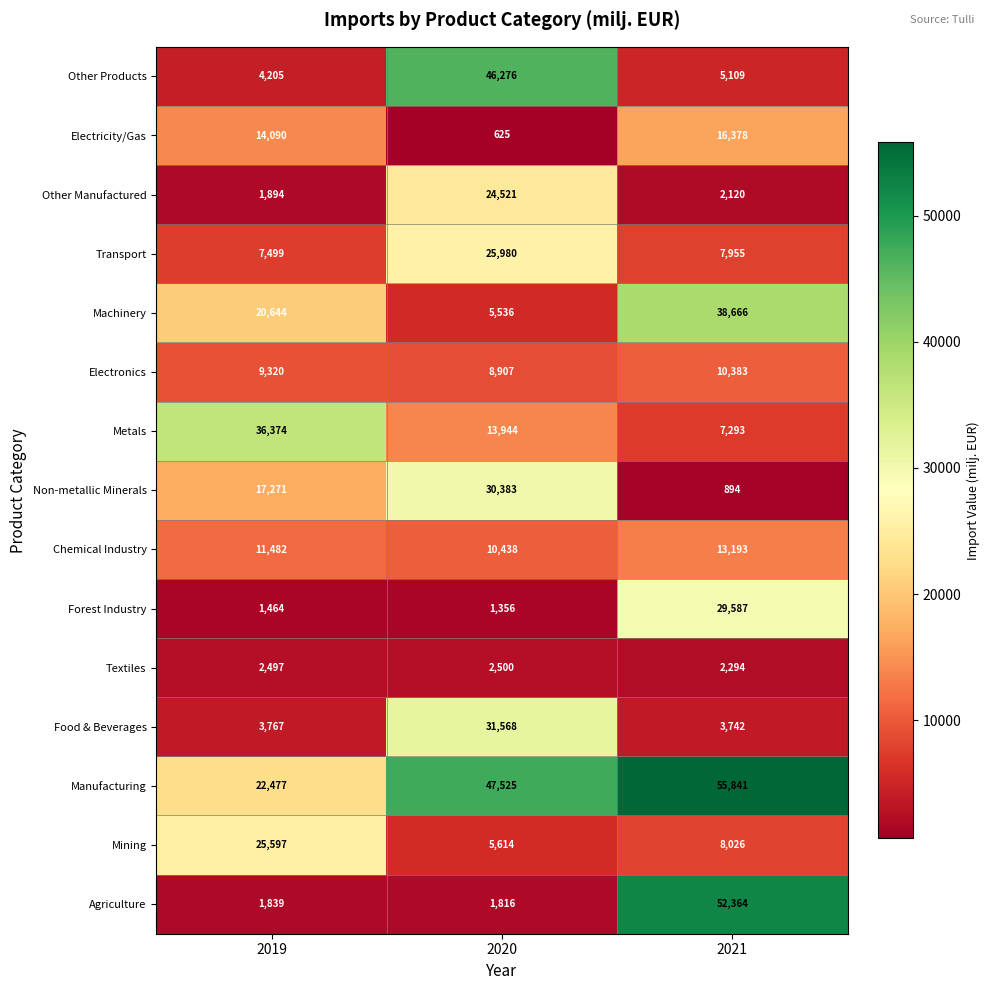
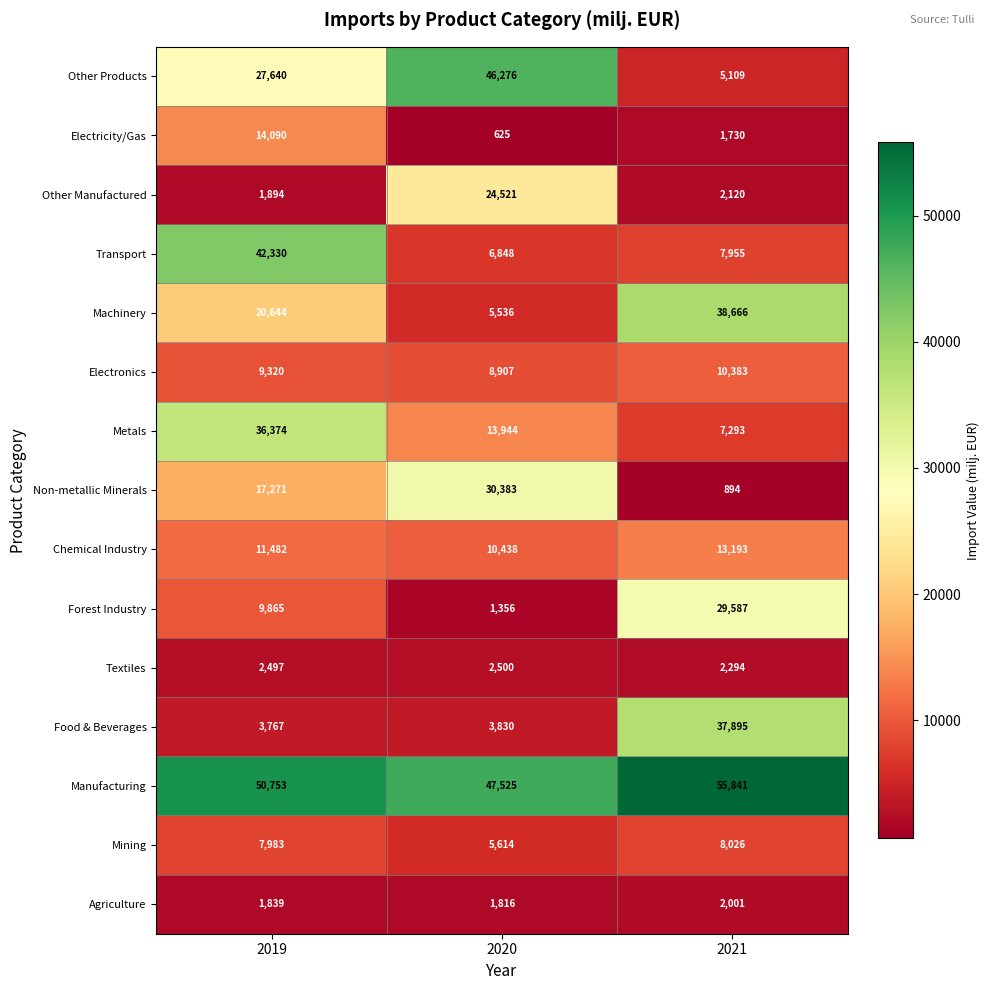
Other Products, 2019: 4,205 -> 27,640
Electricity/Gas, 2021: 16,378 -> 1,730
Transport, 2019: 7,499 -> 42,330
Transport, 2020: 25,980 -> 6,848
Forest Industry, 2019: 1,464 -> 9,865
Food & Beverages, 2020: 31,568 -> 3,830
Food & Beverages, 2021: 3,742 -> 37,895
Manufacturing, 2019: 22,477 -> 50,753
Mining, 2019: 25,597 -> 7,983
Agriculture, 2021: 52,364 -> 2,001
